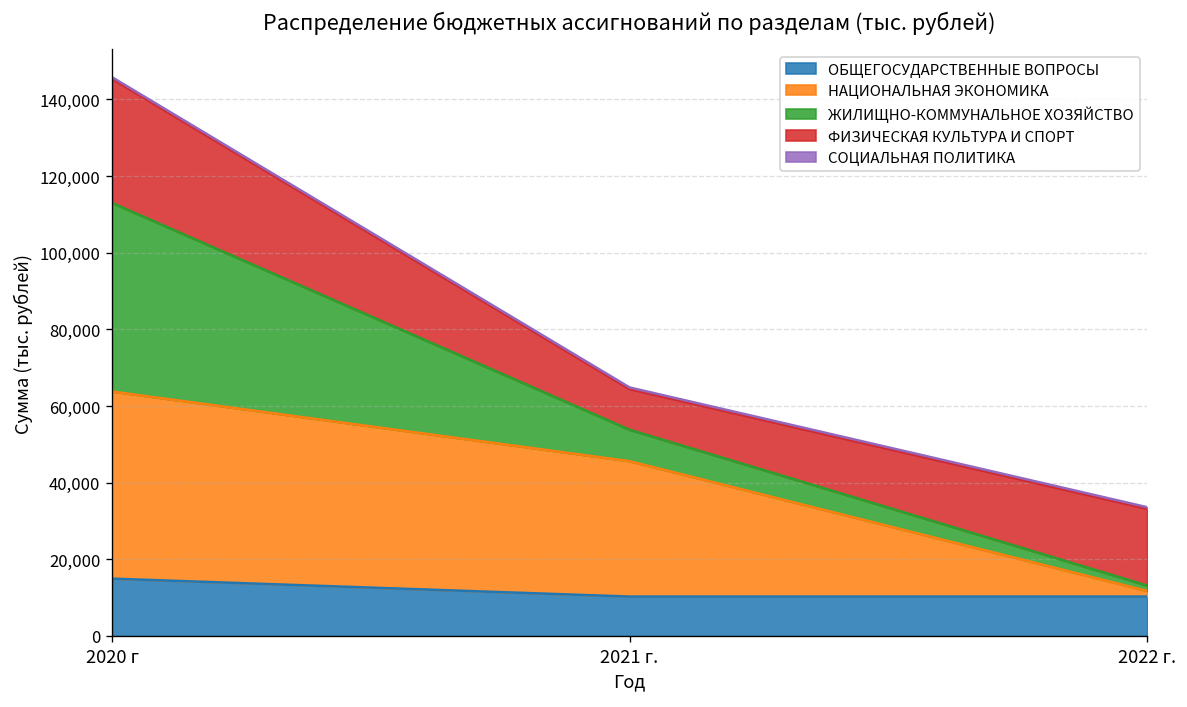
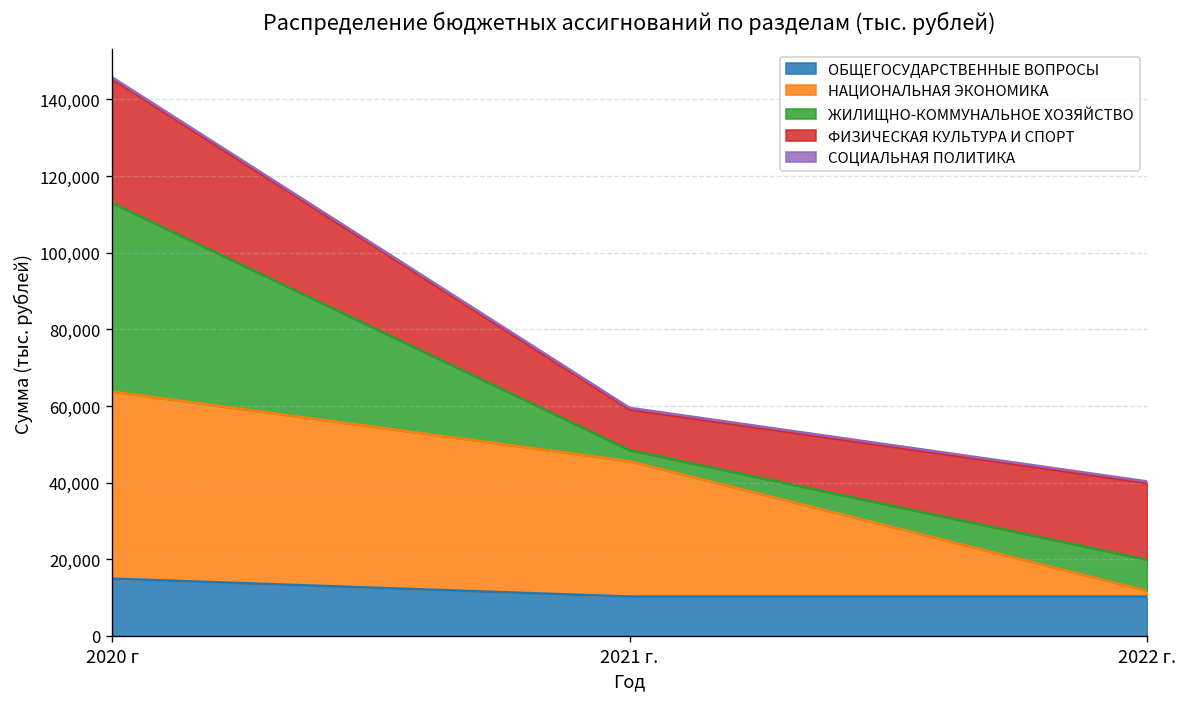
ЖИЛИЩНО-КОММУНАЛЬНОЕ ХОЗЯЙСТВО, 2021 г.: 8,000 -> 3,000
ЖИЛИЩНО-КОММУНАЛЬНОЕ ХОЗЯЙСТВО, 2022 г.: 1,000 -> 8,000
